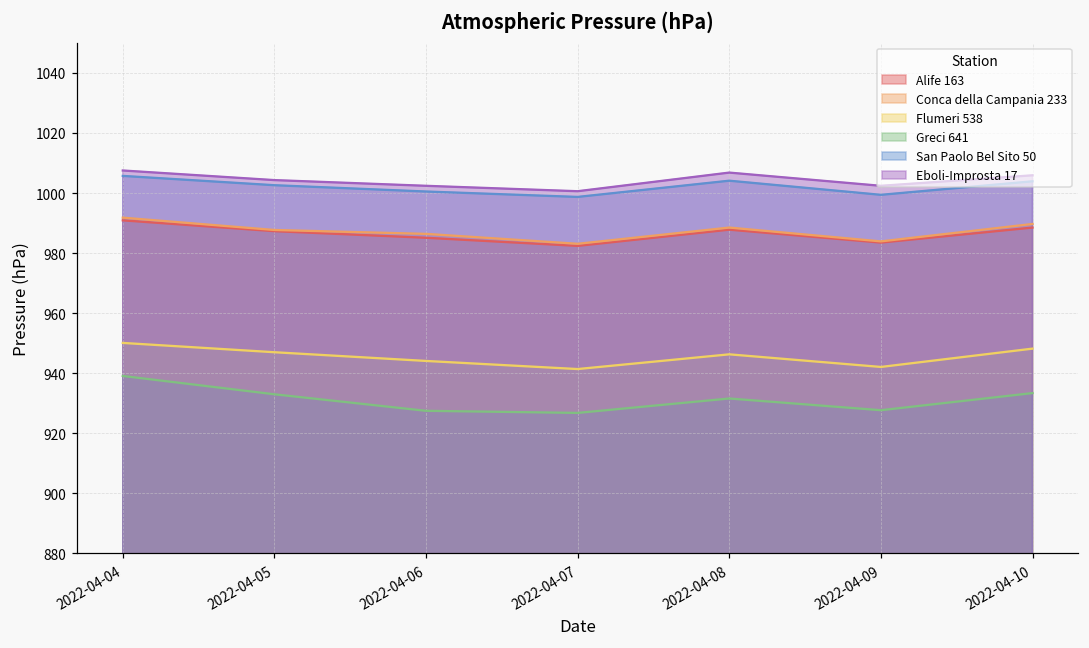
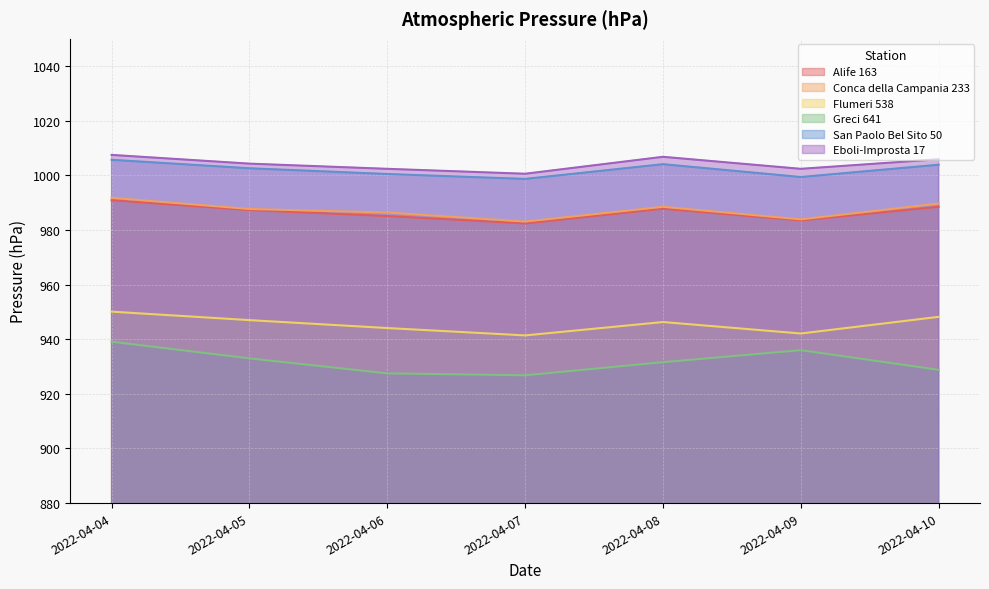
Greci 641, 2022-04-09: 928 -> 936
Greci 641, 2022-04-10: 933 -> 929
